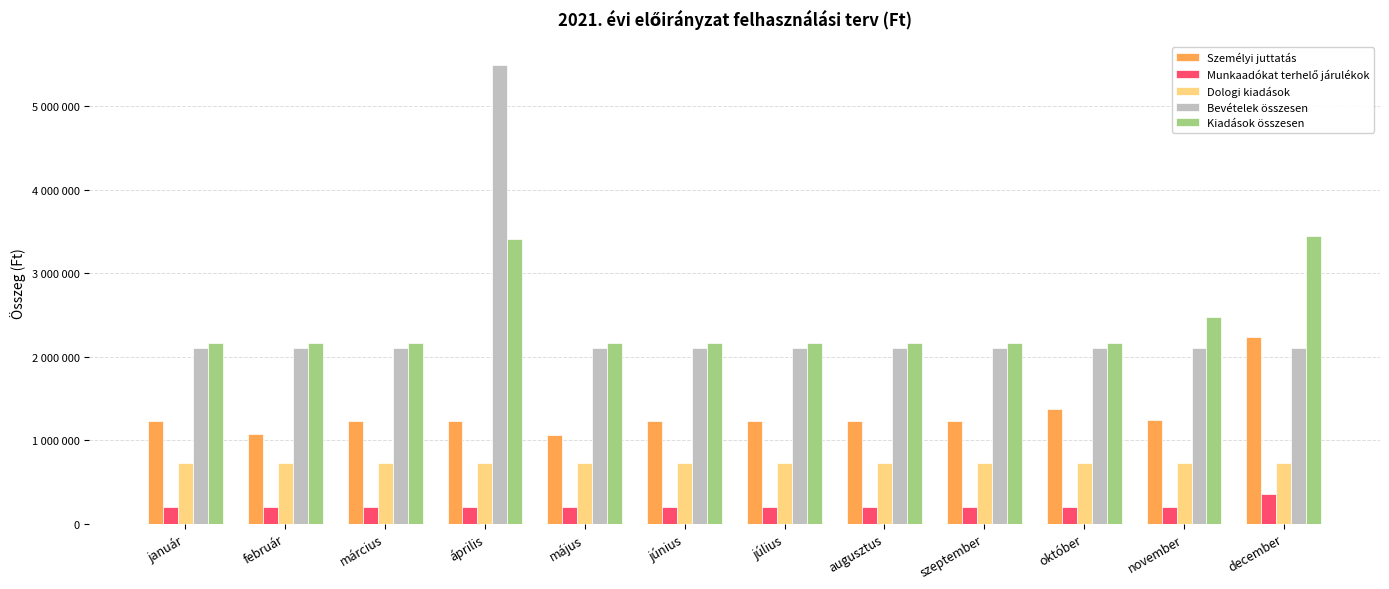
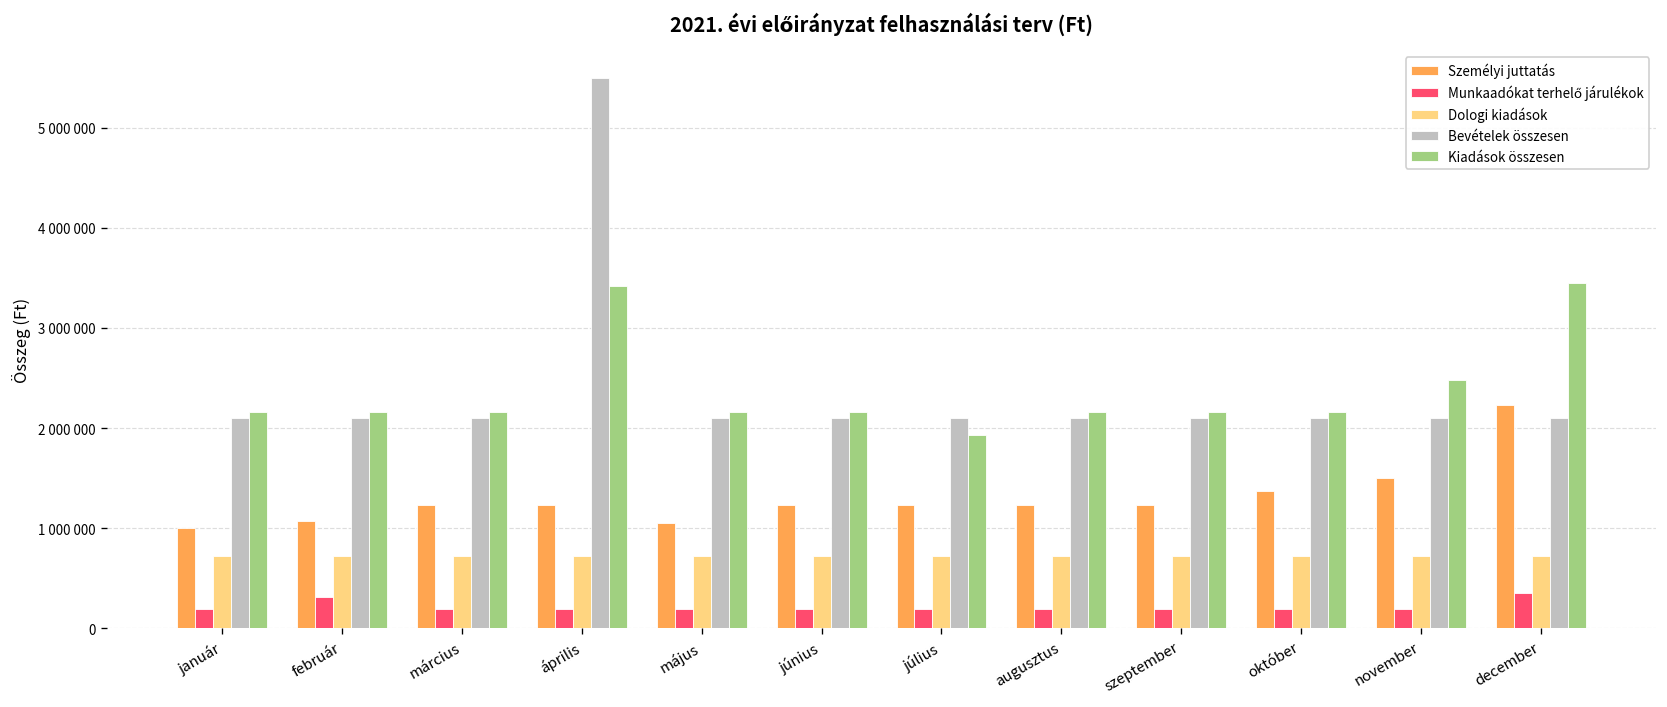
Személyi juttatás, január: 1200000 -> 1000000
Munkaadókat terhelő járulékok, február: 200000 -> 300000
Kiadások összesen, július: 2200000 -> 1900000
Személyi juttatás, november: 1200000 -> 1500000
